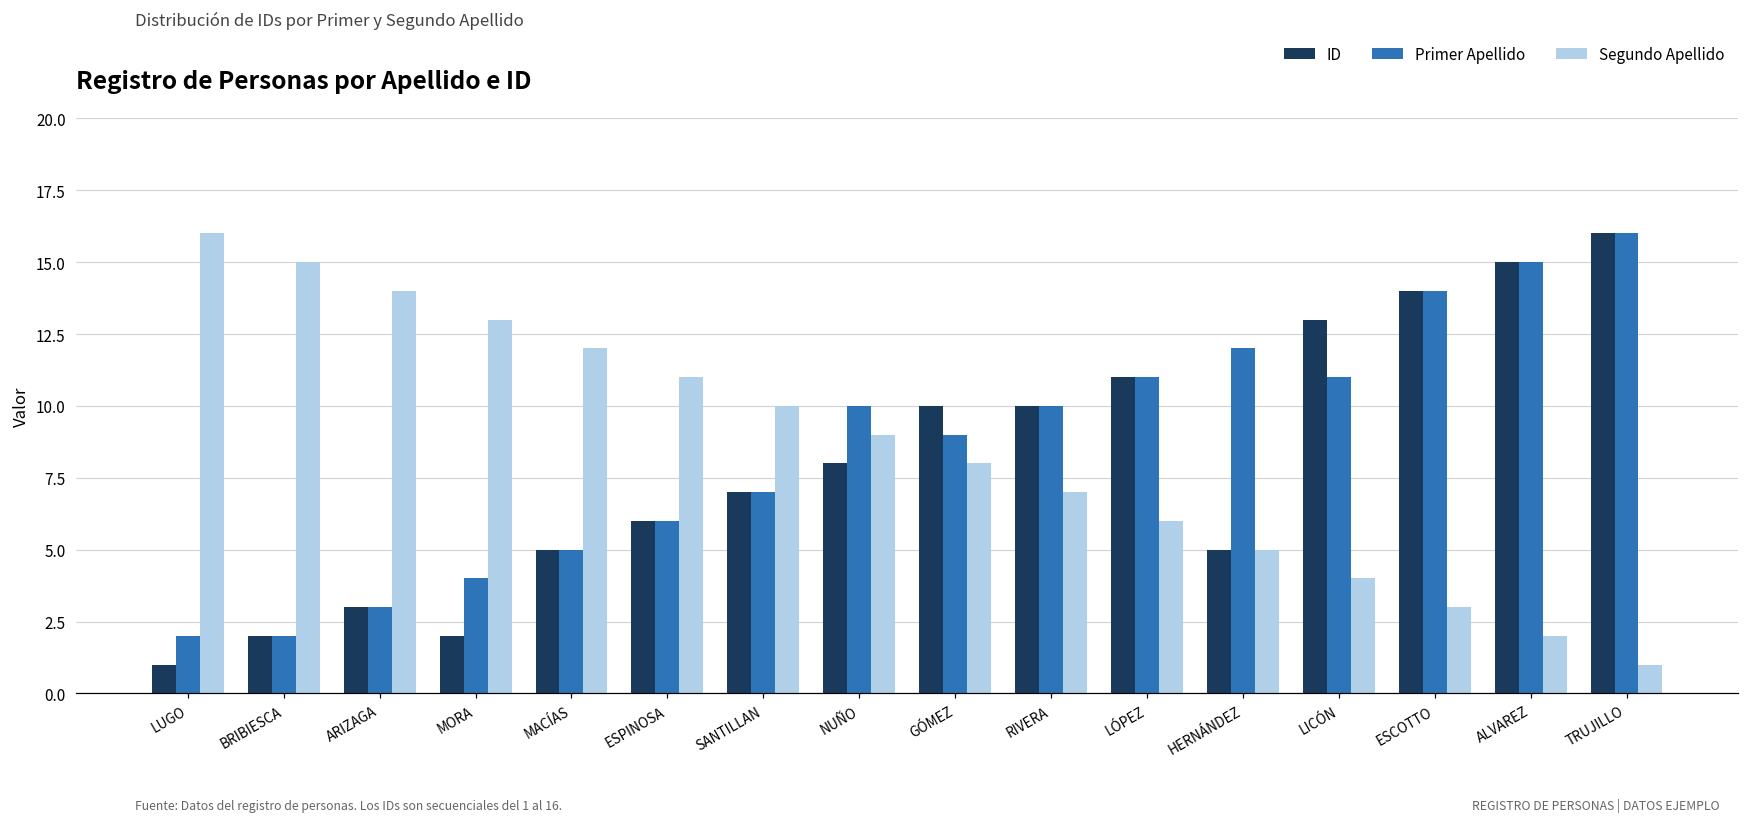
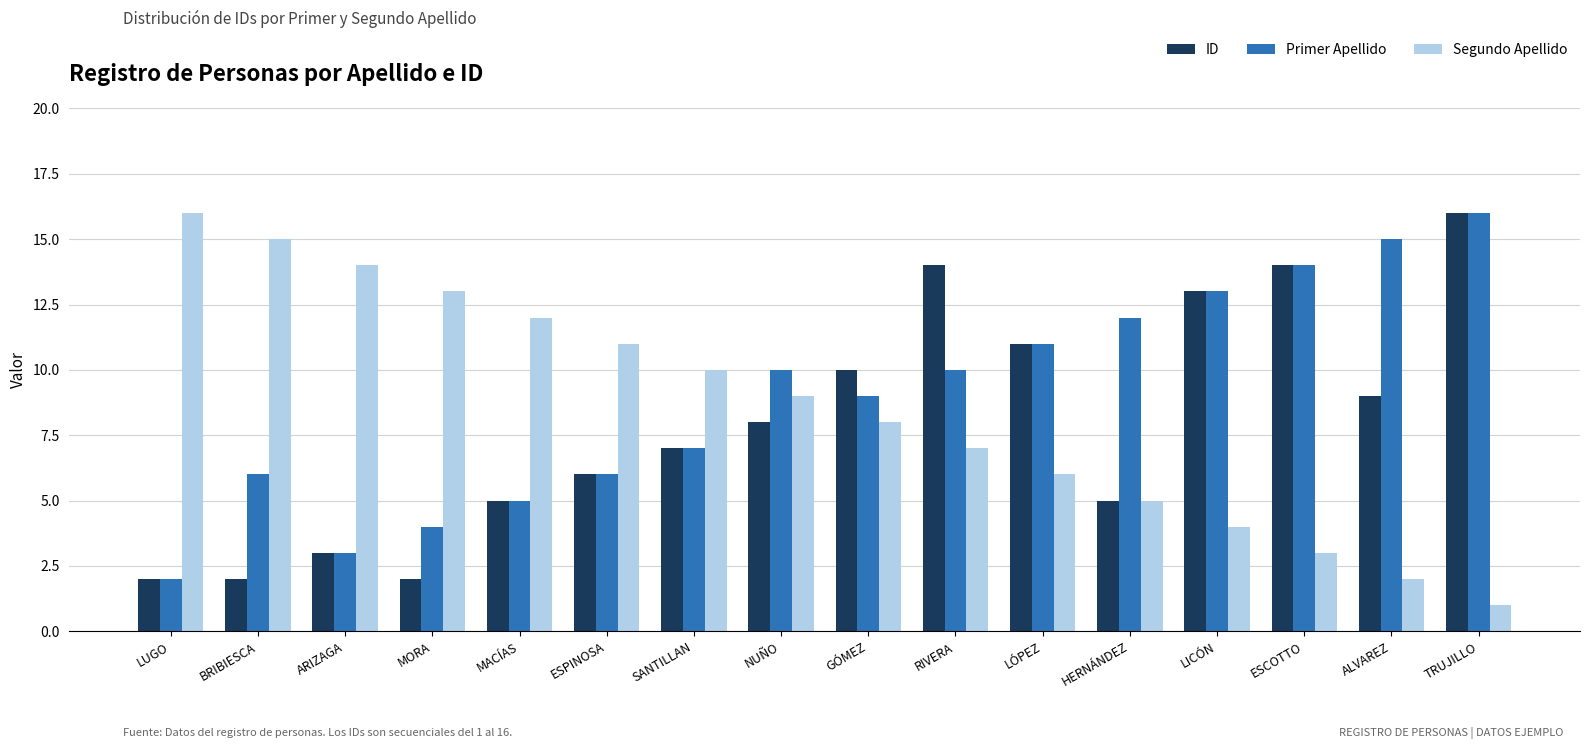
ID, LUGO: 1 -> 2
Primer Apellido, BRIBIESCA: 2 -> 6
ID, RIVERA: 10 -> 14
Primer Apellido, LICÓN: 11 -> 13
ID, ALVAREZ: 15 -> 9
